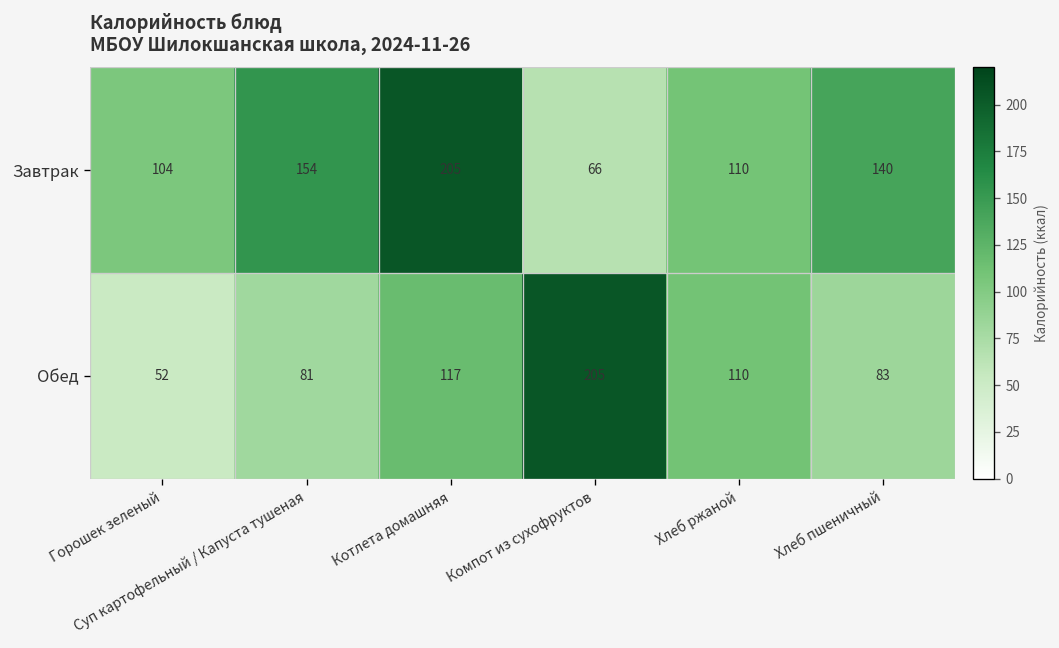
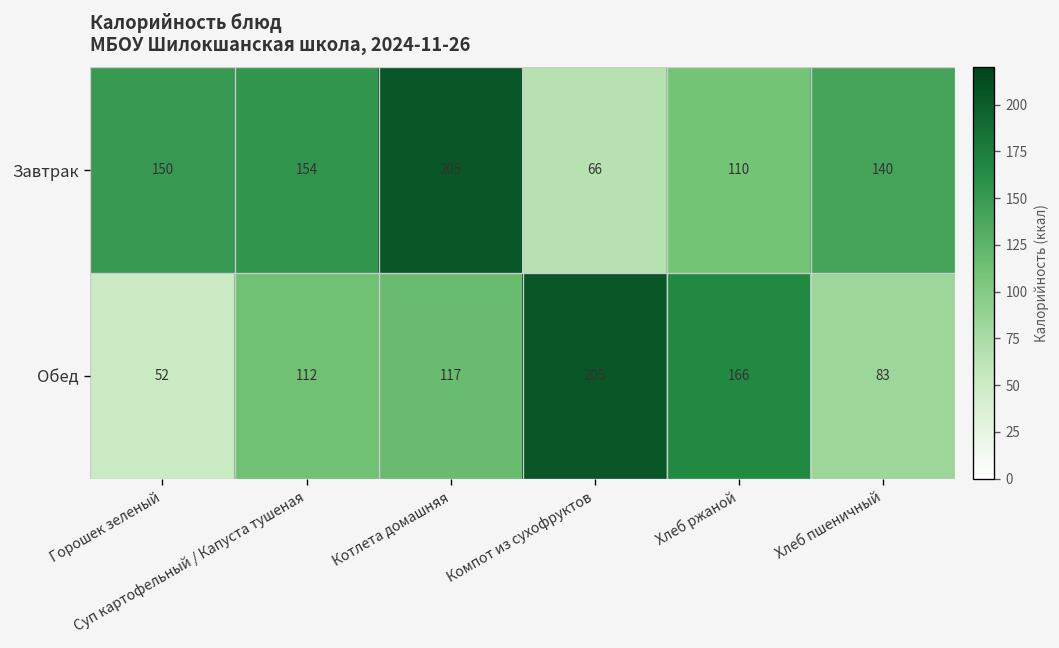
Завтрак, Горошек зеленый: 104 -> 150
Обед, Суп картофельный / Капуста тушеная: 81 -> 112
Обед, Хлеб ржаной: 110 -> 166
